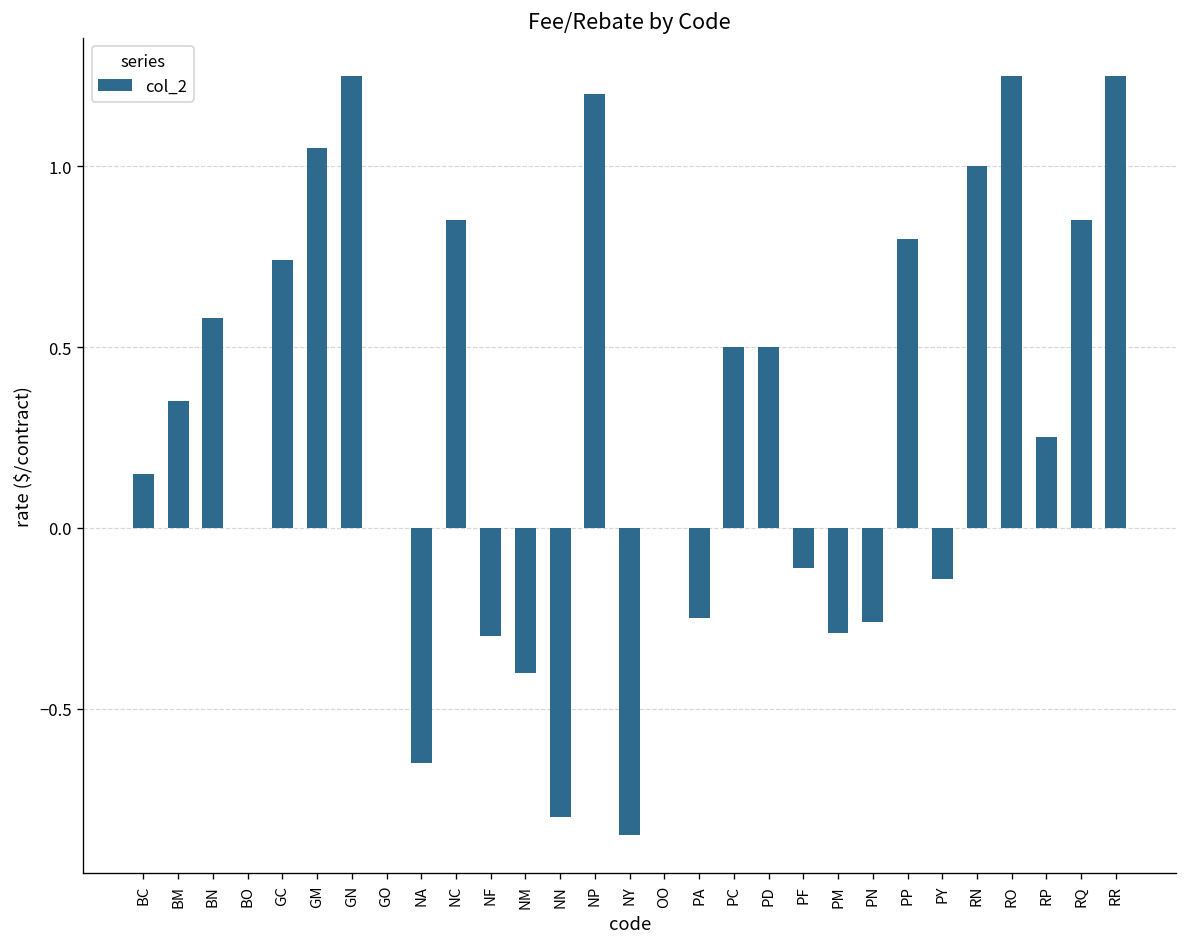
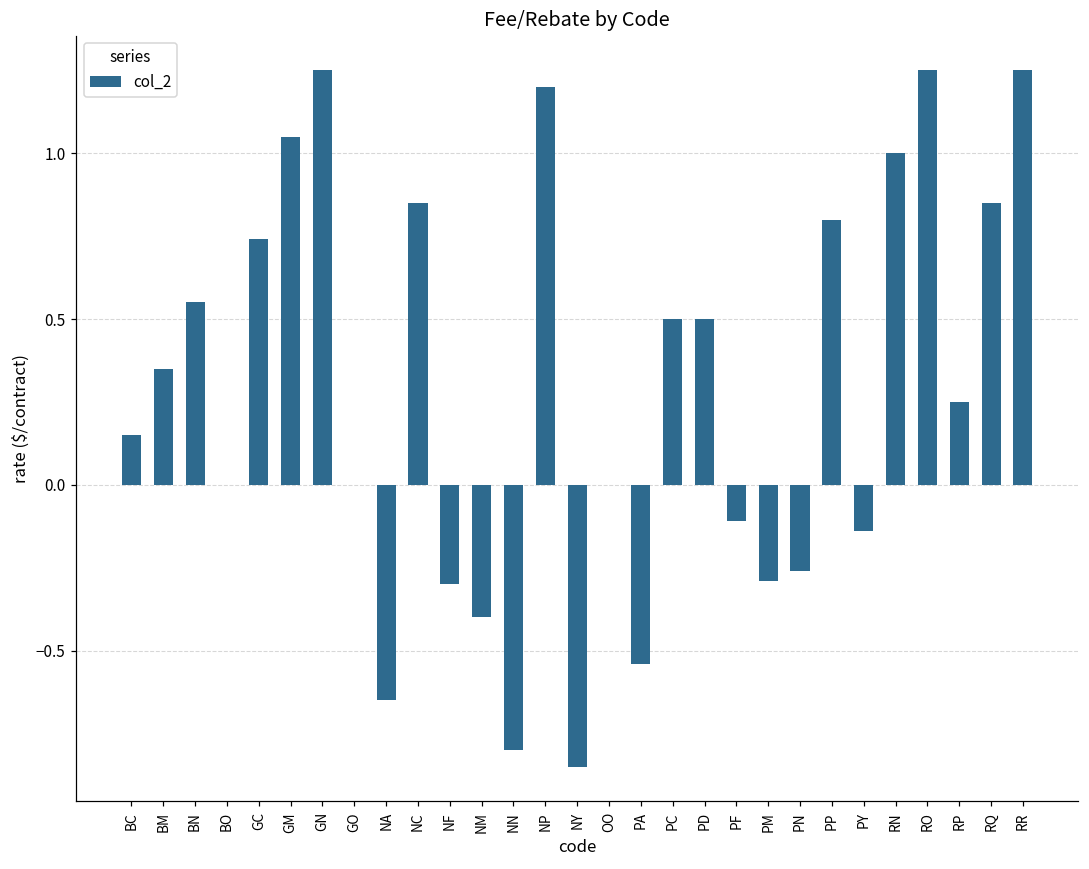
BN: 0.58 -> 0.55
PA: -0.25 -> -0.54
